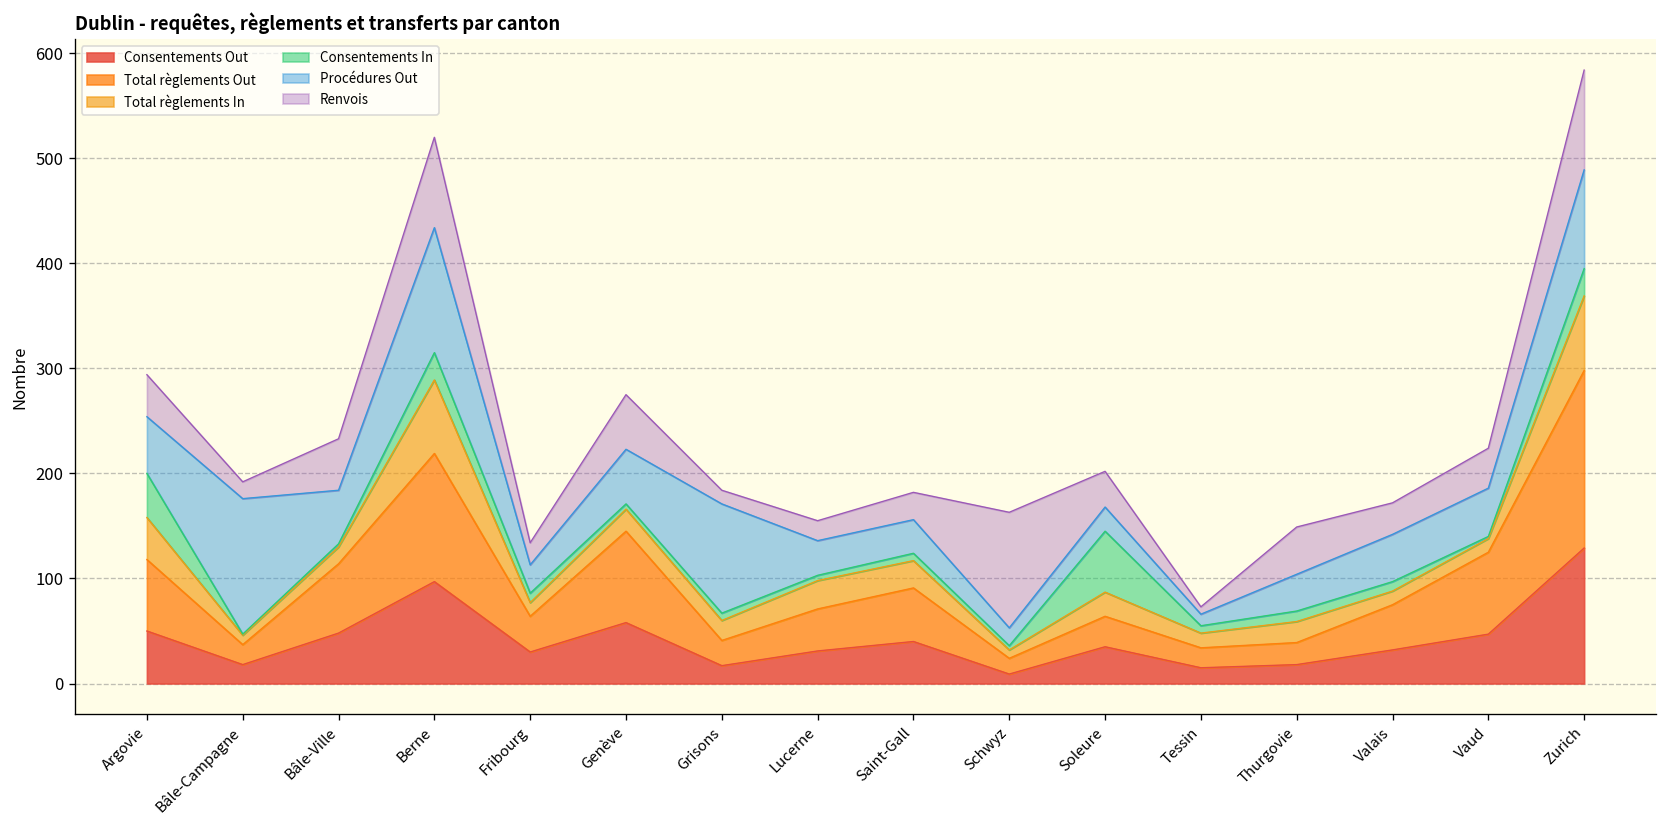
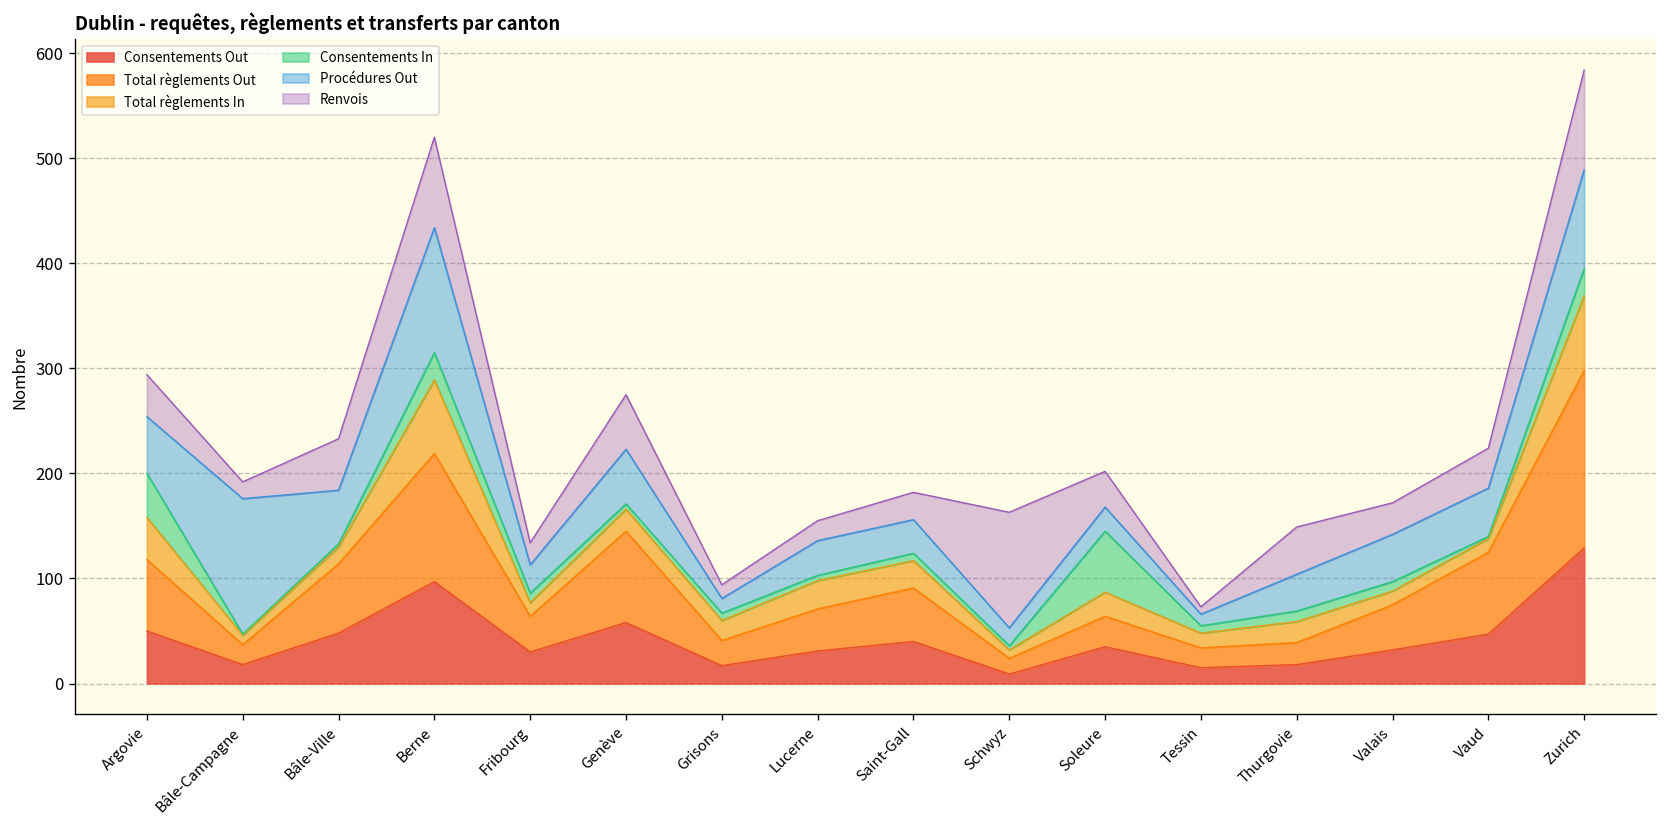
Procédures Out, Grisons: 100 -> 10
